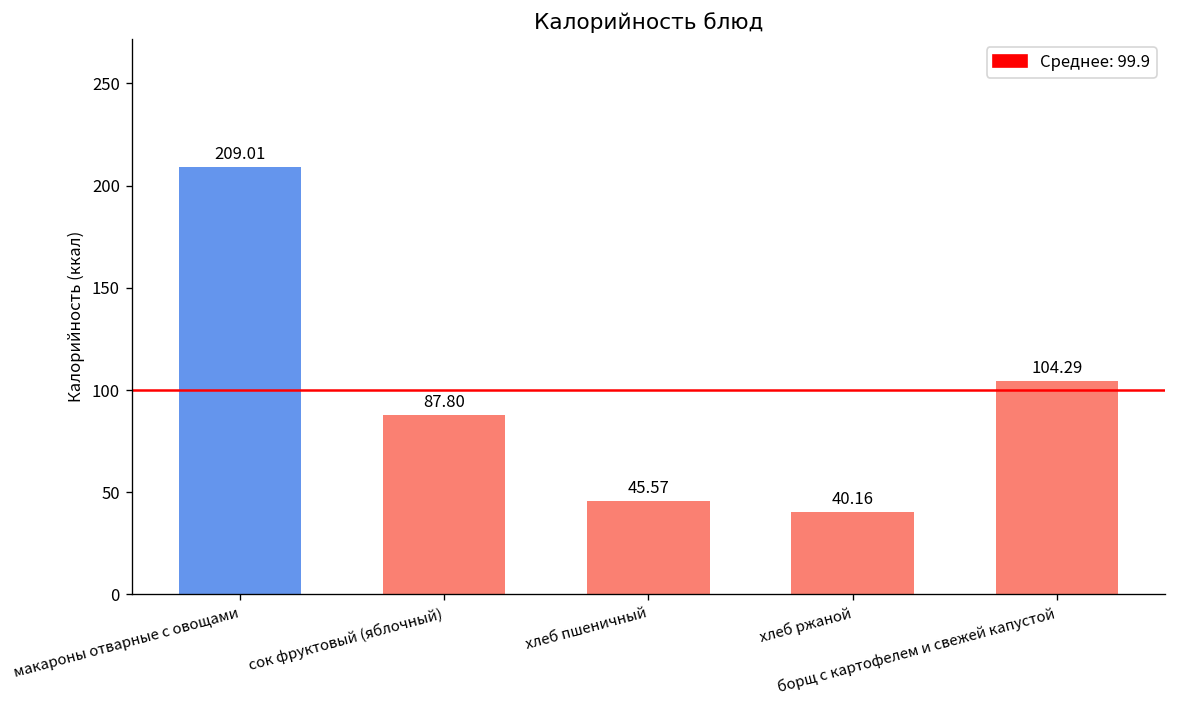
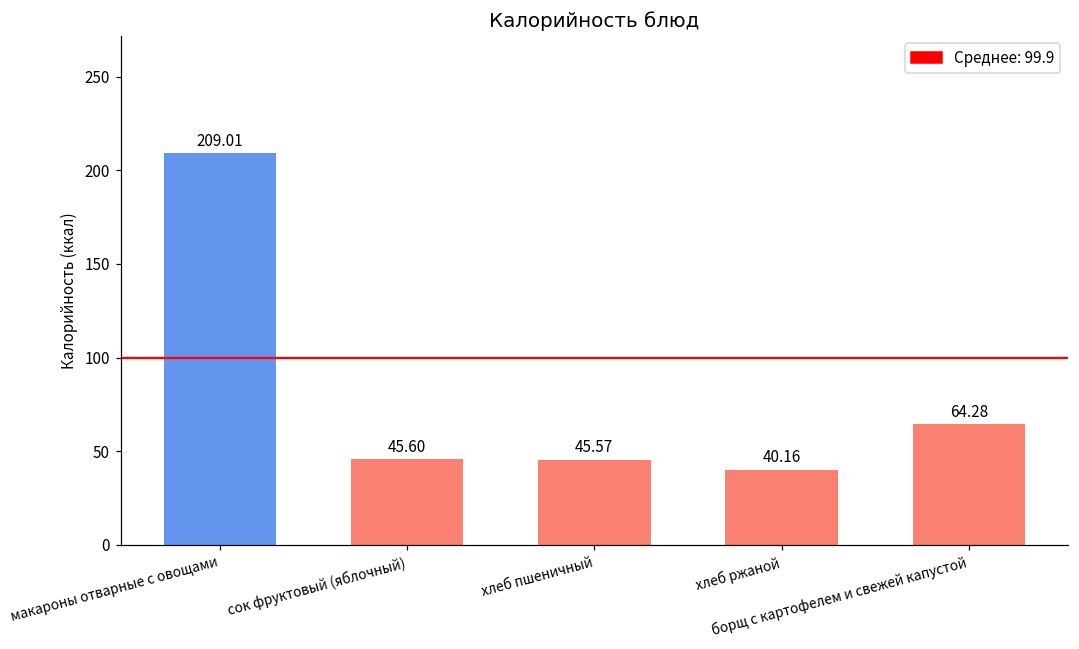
сок фруктовый (яблочный): 87.80 -> 45.60
борщ с картофелем и свежей капустой: 104.29 -> 64.28
